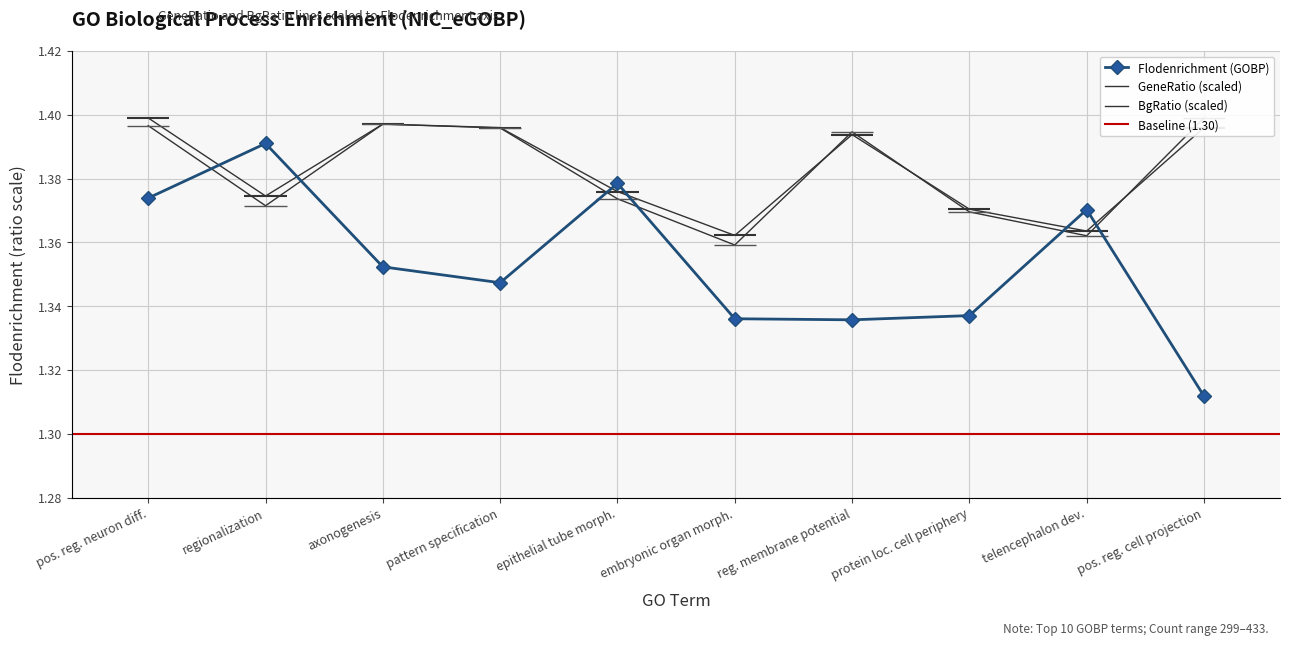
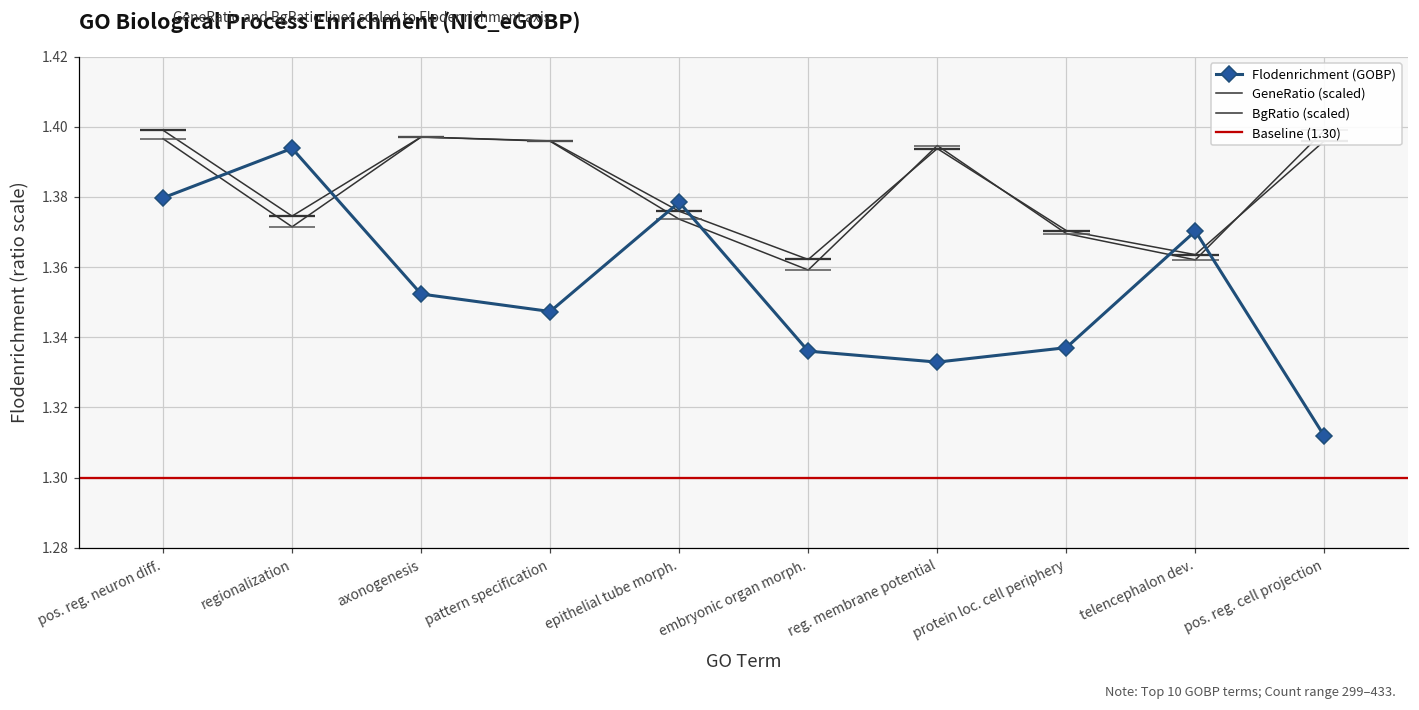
Flodenrichment (GOBP), pos. reg. neuron diff.: 1.374 -> 1.380
Flodenrichment (GOBP), regionalization: 1.391 -> 1.394
Flodenrichment (GOBP), reg. membrane potential: 1.336 -> 1.333
